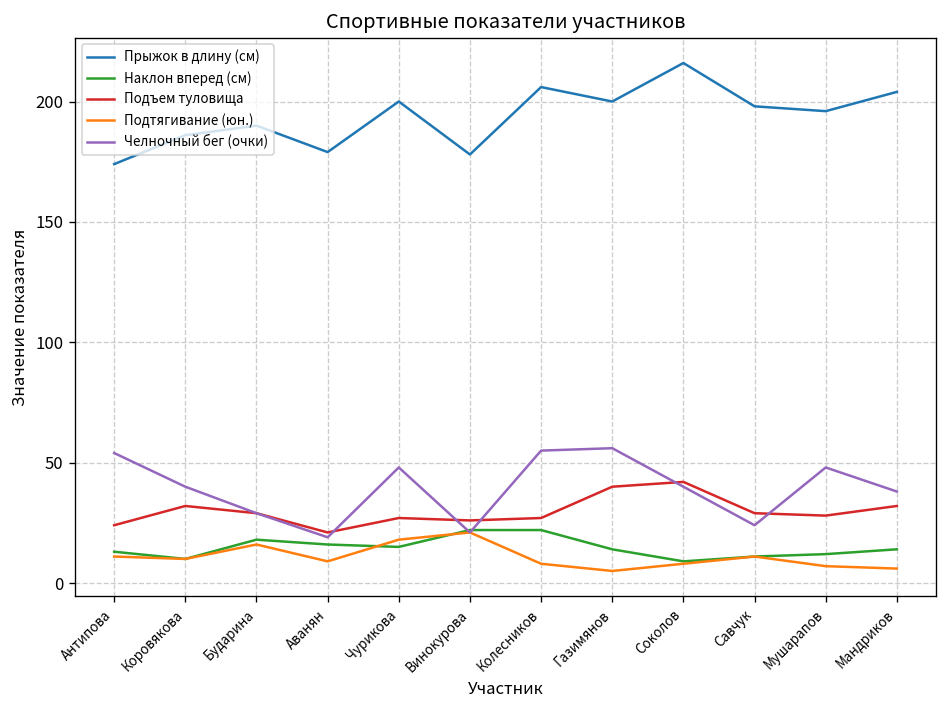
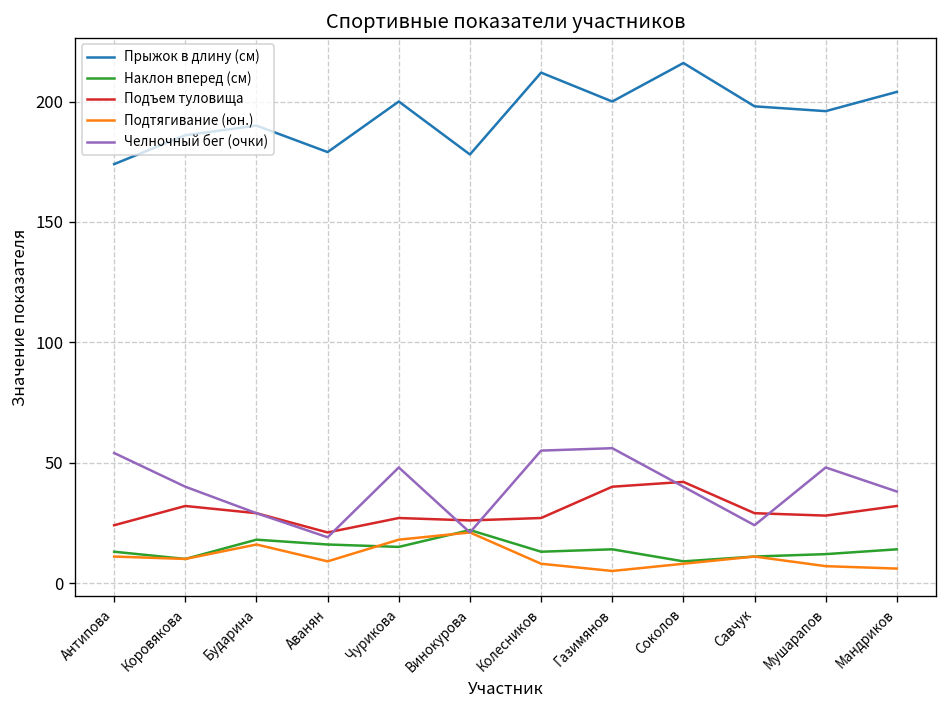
Прыжок в длину (см), Колесников: 206 -> 212
Наклон вперед (см), Колесников: 22 -> 13
